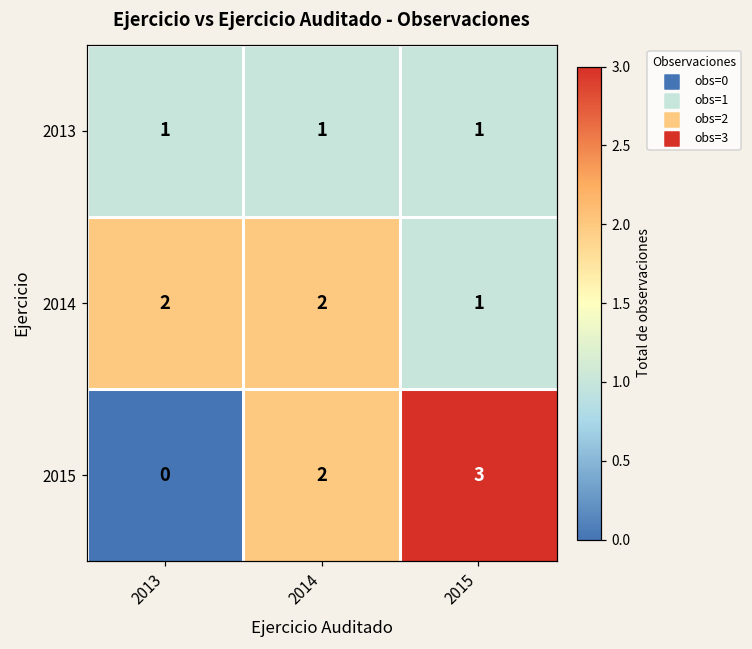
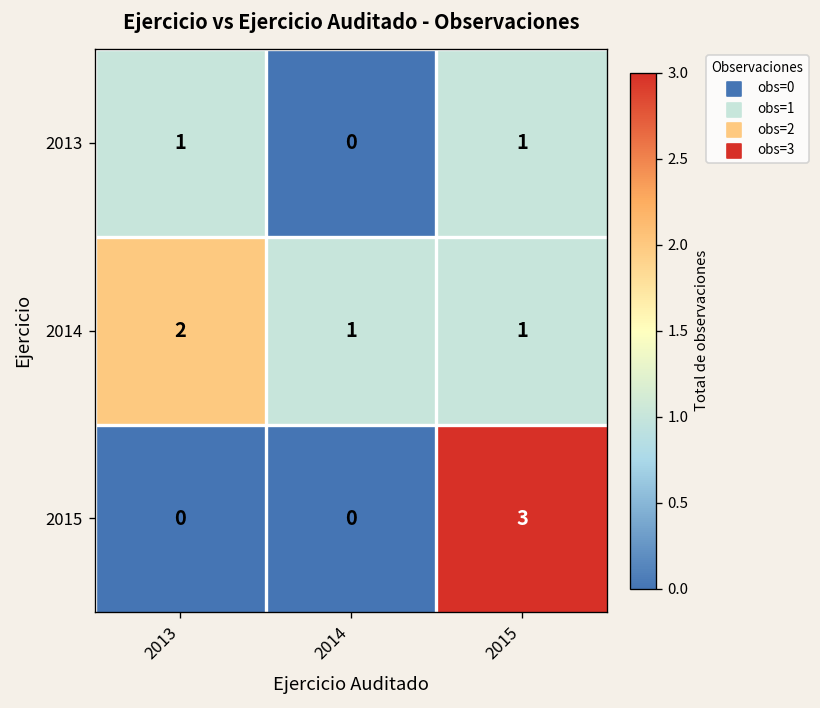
2013, 2014: 1 -> 0
2014, 2014: 2 -> 1
2015, 2014: 2 -> 0
